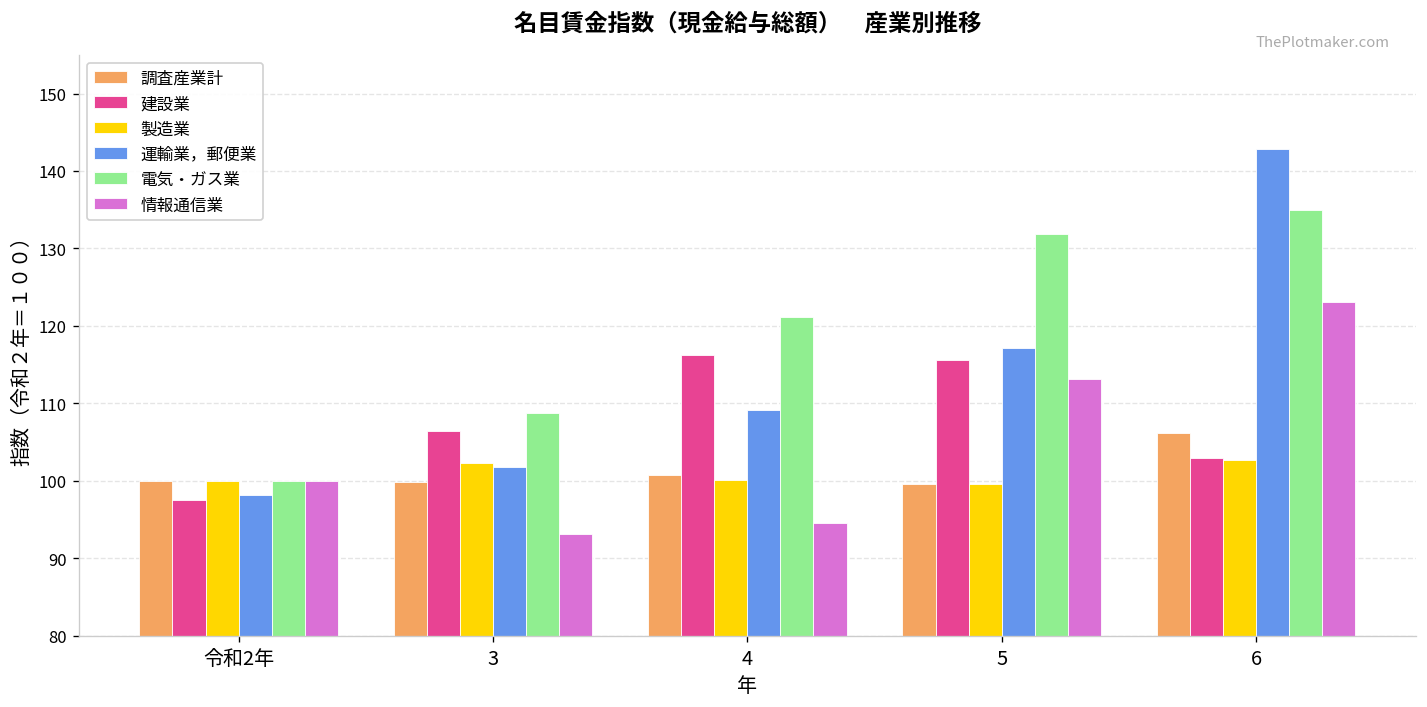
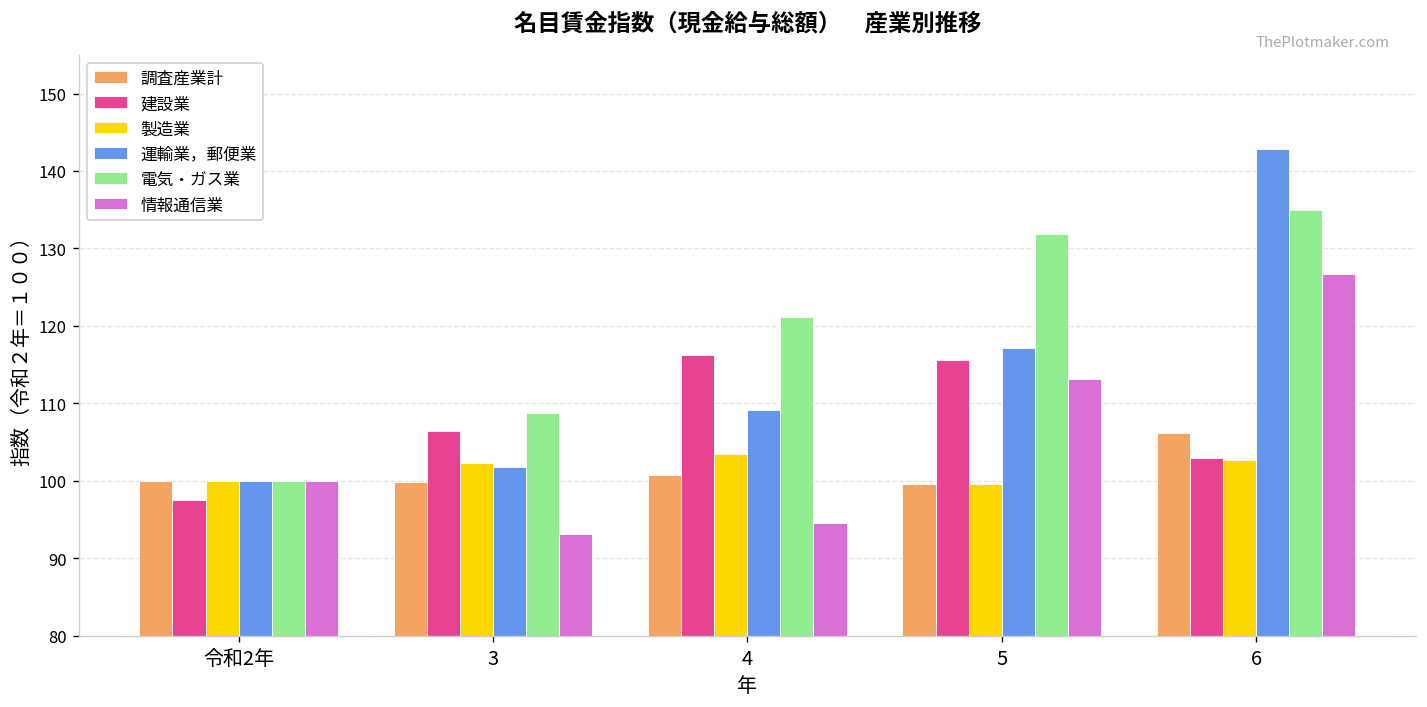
運輸業，郵便業, 令和2年: 98 -> 100
製造業, 4: 100 -> 104
情報通信業, 6: 123 -> 127
